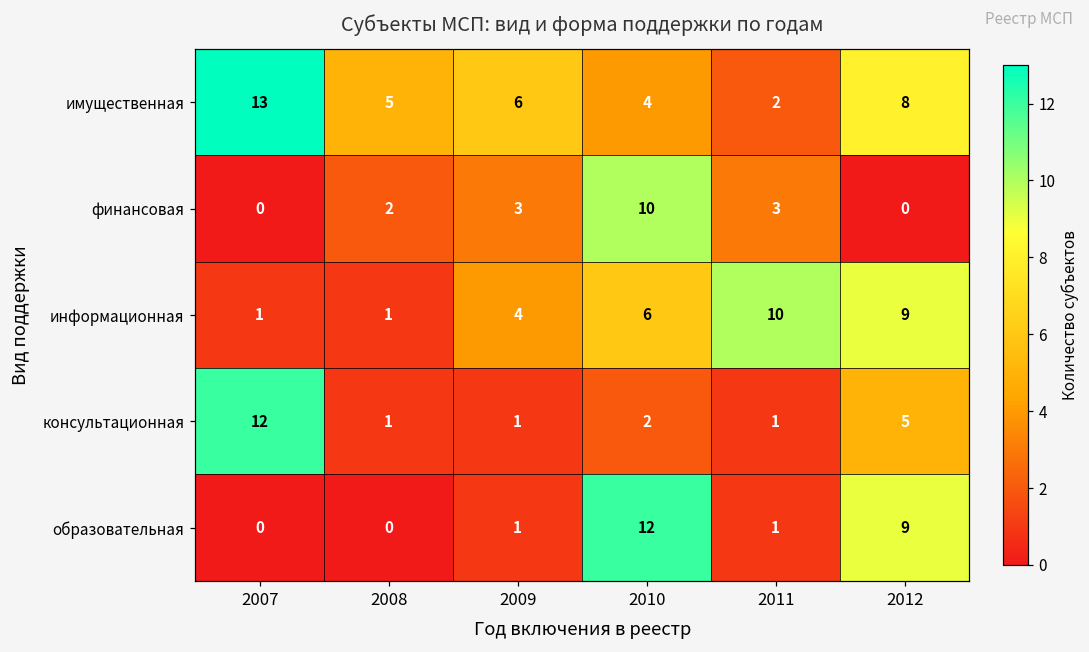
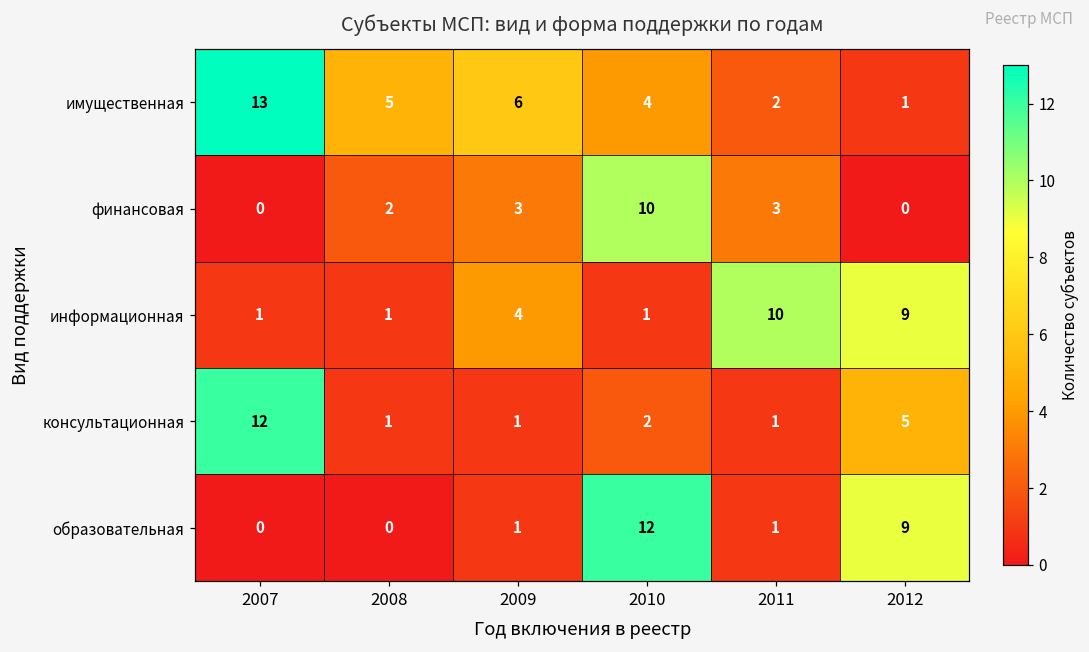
имущественная, 2012: 8 -> 1
информационная, 2010: 6 -> 1
